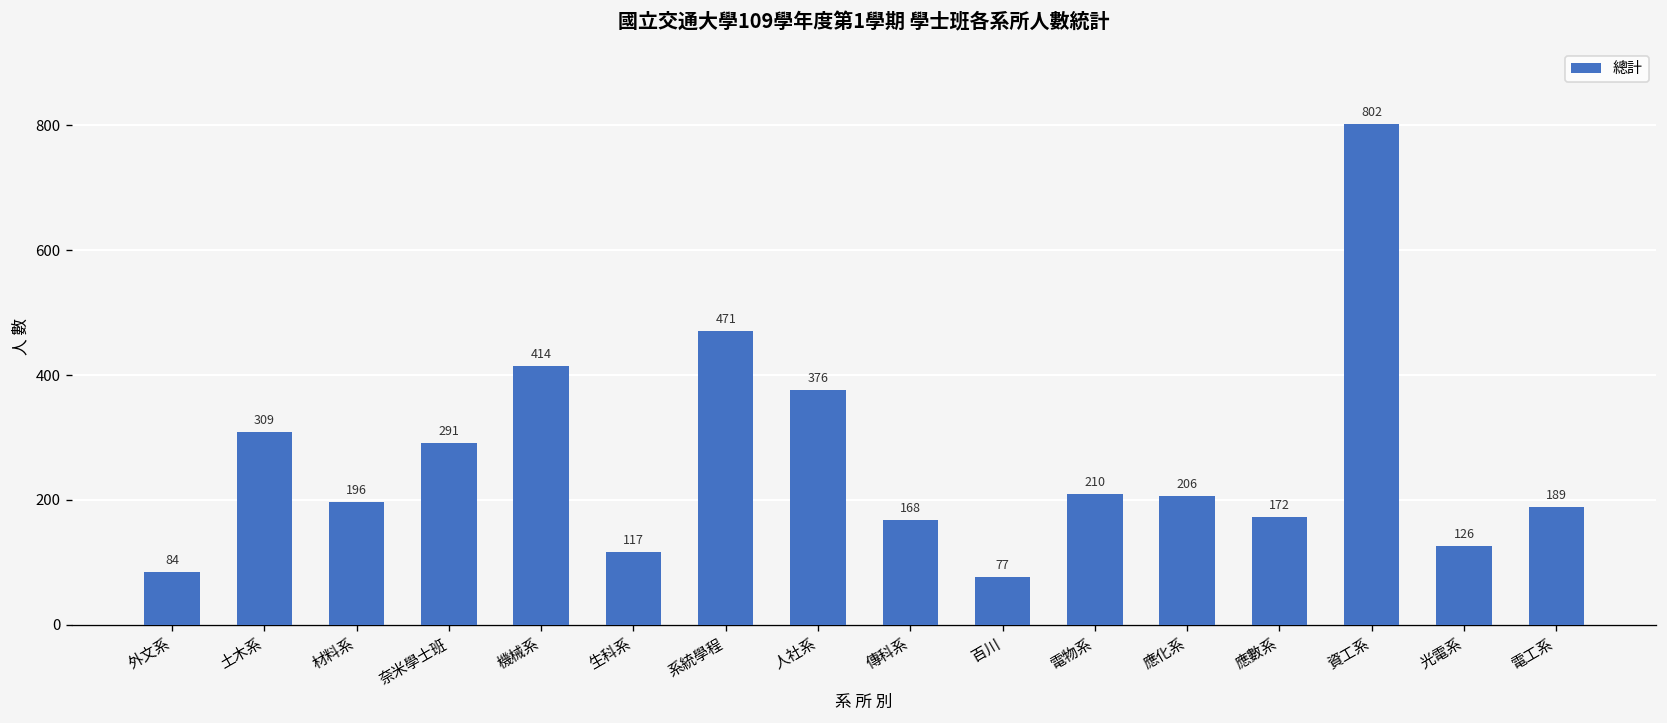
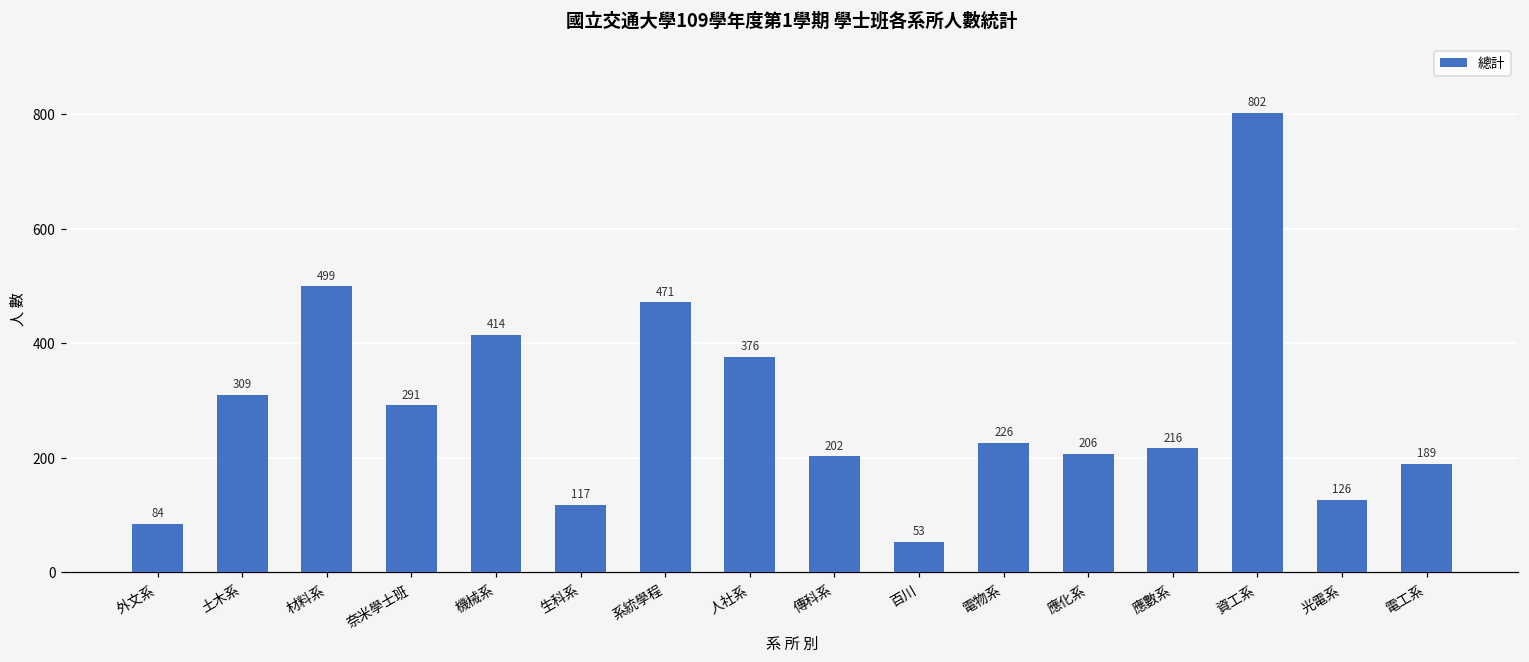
材料系: 196 -> 499
傳科系: 168 -> 202
百川: 77 -> 53
電物系: 210 -> 226
應數系: 172 -> 216
